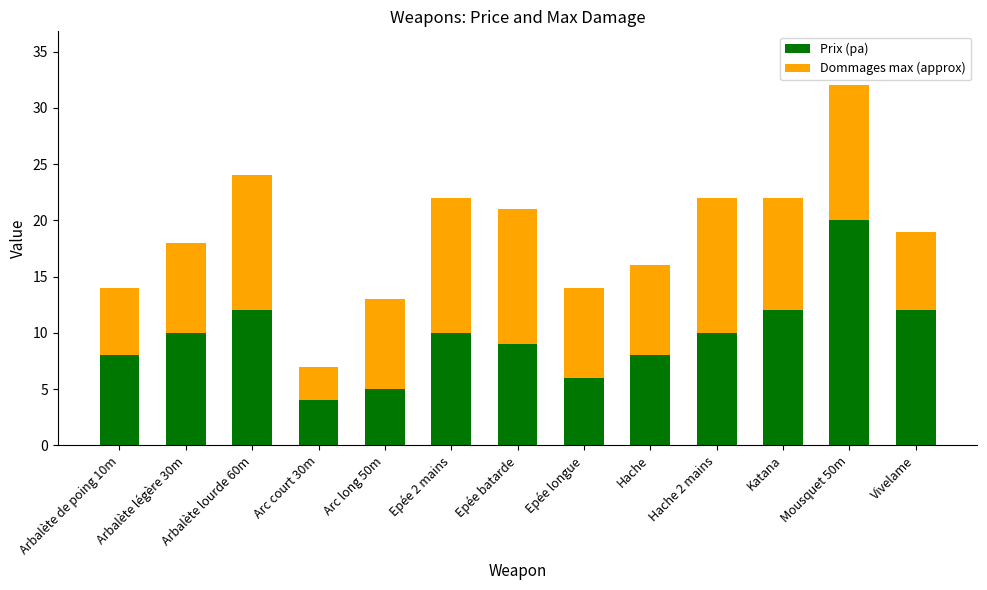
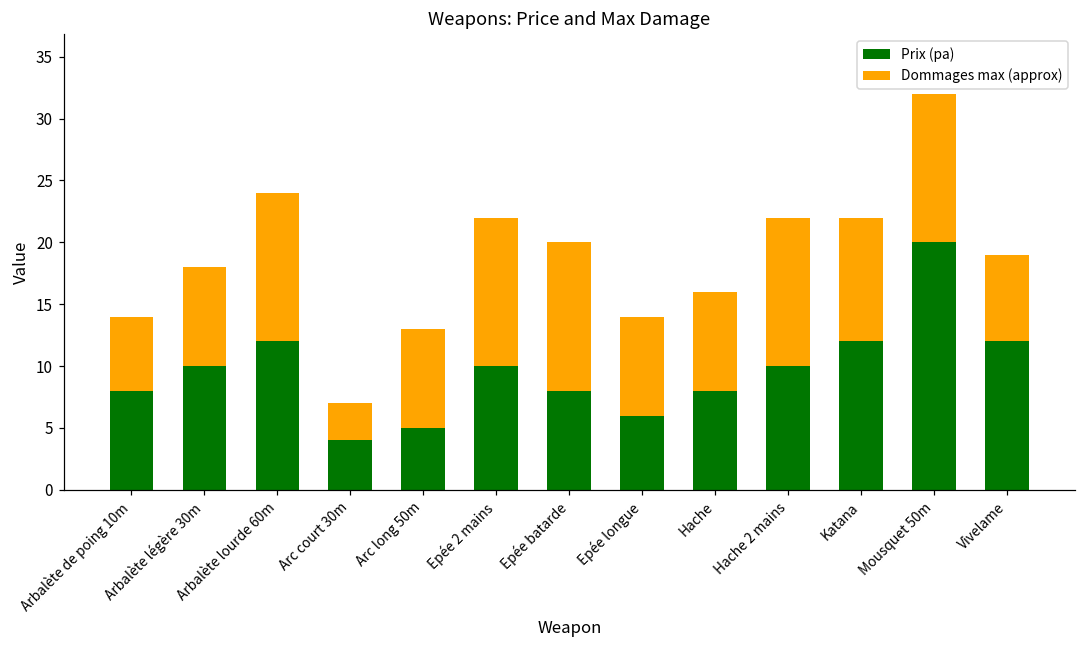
Prix (pa), Epée batarde: 9 -> 8
